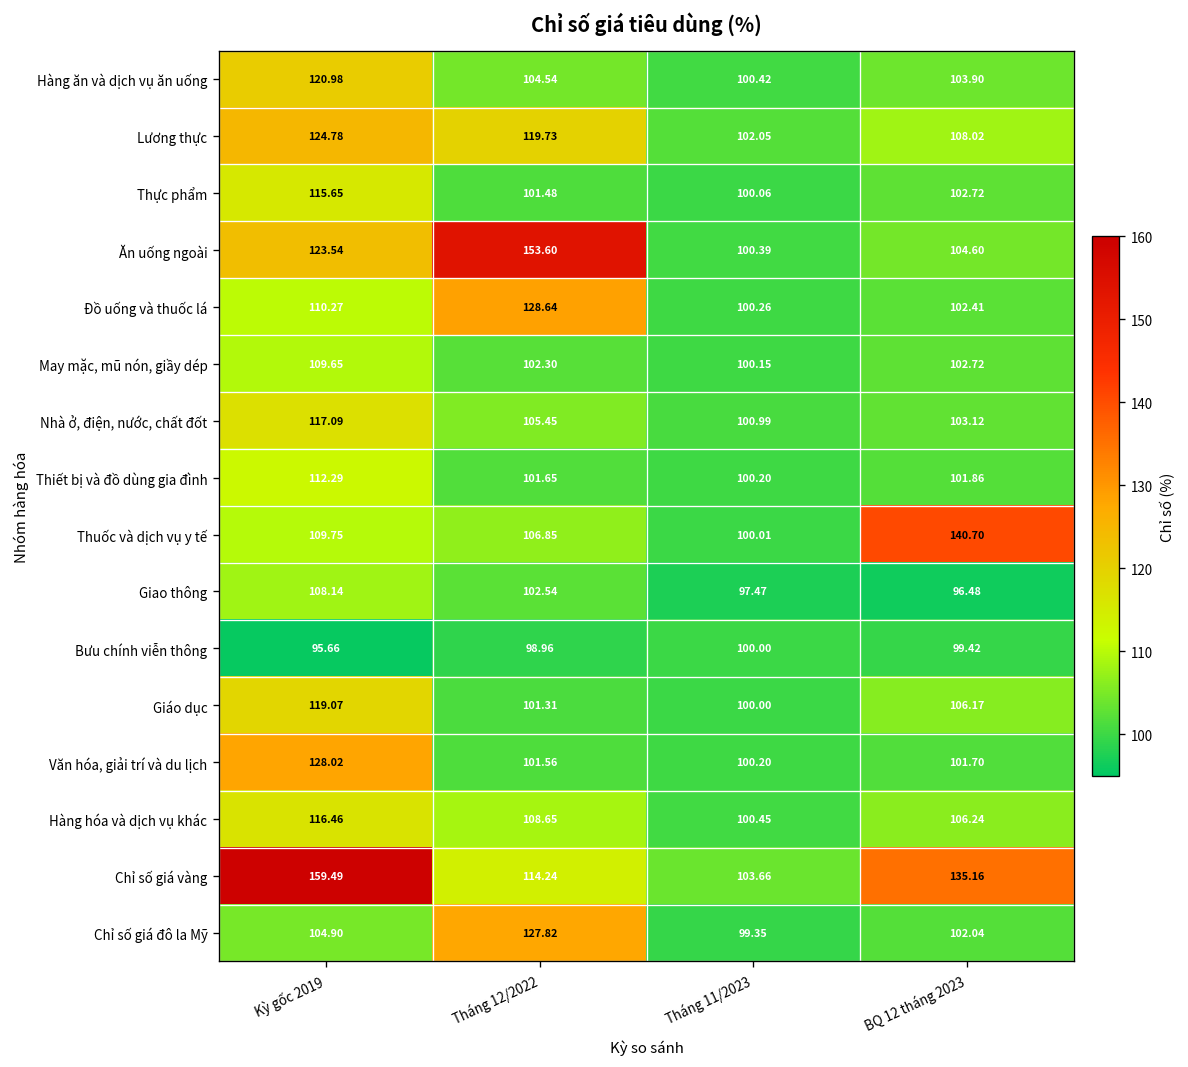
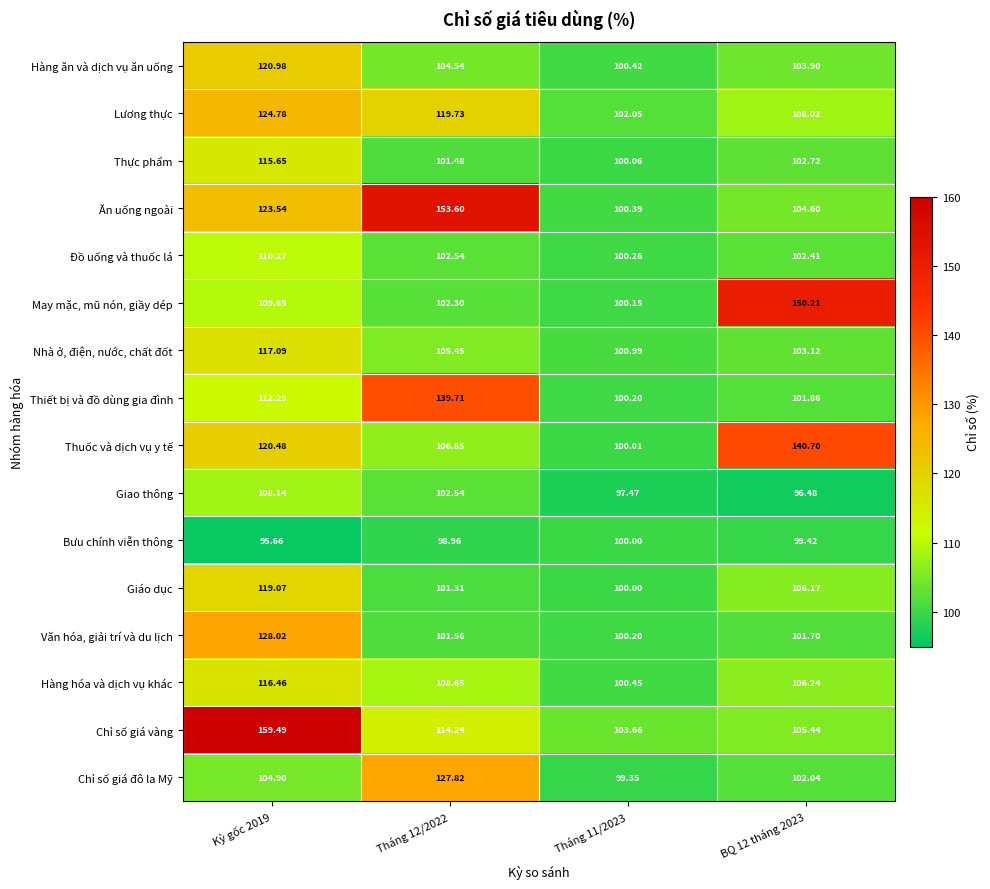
Đồ uống và thuốc lá, Tháng 12/2022: 128.64 -> 102.54
May mặc, mũ nón, giầy dép, BQ 12 tháng 2023: 102.72 -> 150.21
Thiết bị và đồ dùng gia đình, Tháng 12/2022: 101.65 -> 139.71
Thuốc và dịch vụ y tế, Kỳ gốc 2019: 109.75 -> 120.48
Chỉ số giá vàng, BQ 12 tháng 2023: 135.16 -> 105.44
